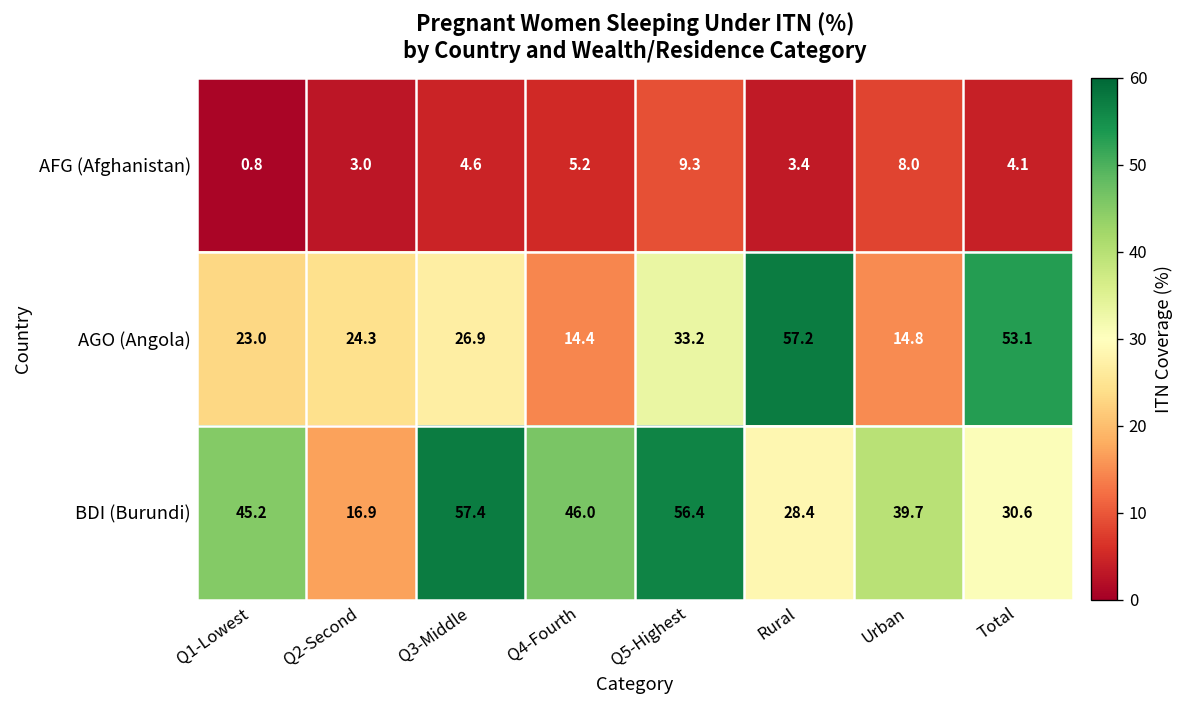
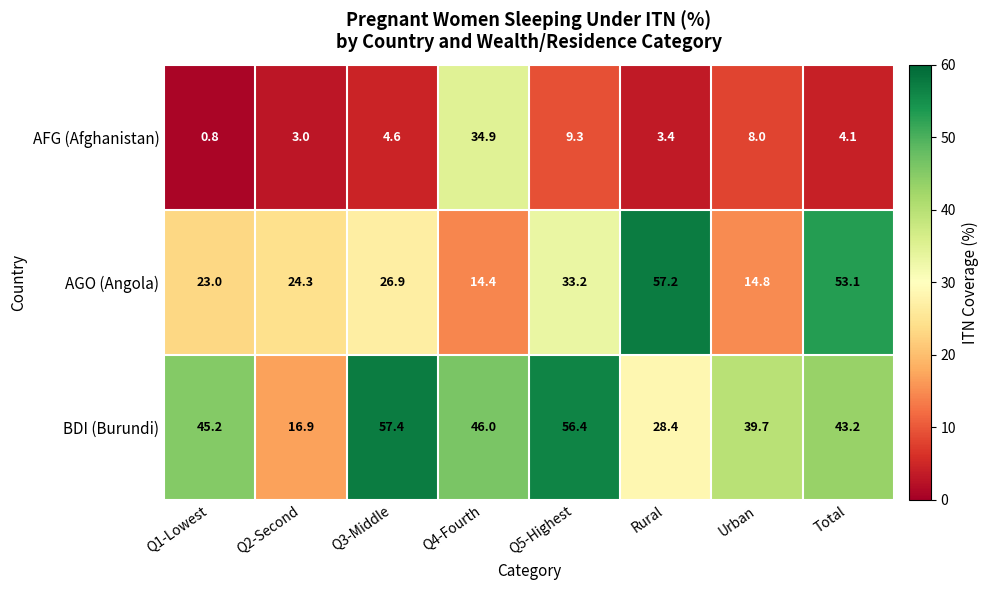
AFG (Afghanistan), Q4-Fourth: 5.2 -> 34.9
BDI (Burundi), Total: 30.6 -> 43.2
